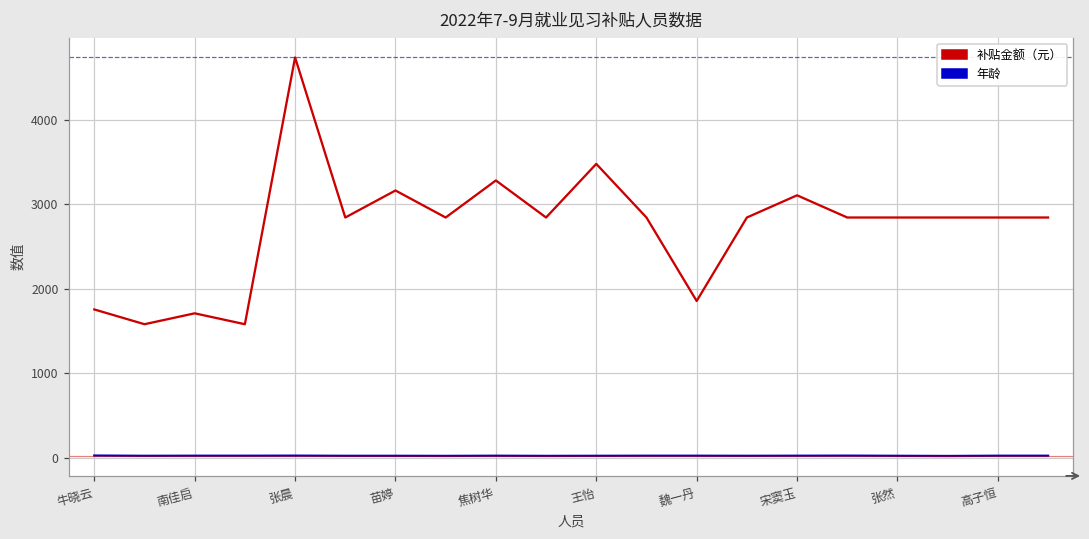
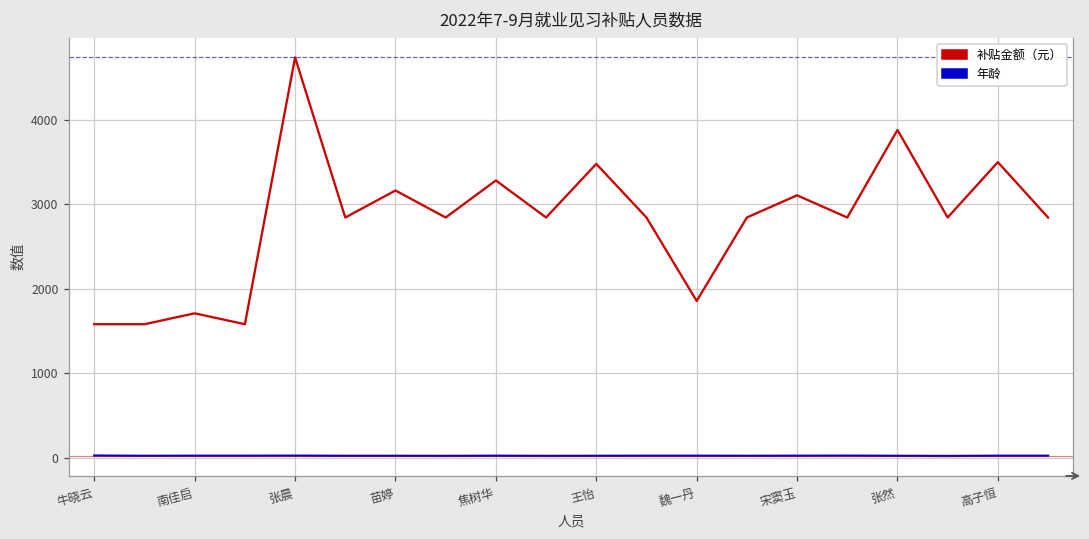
补贴金额（元）, 牛晓云: 1800 -> 1600
补贴金额（元）, 张然: 2800 -> 3900
补贴金额（元）, 高子恒: 2800 -> 3500
